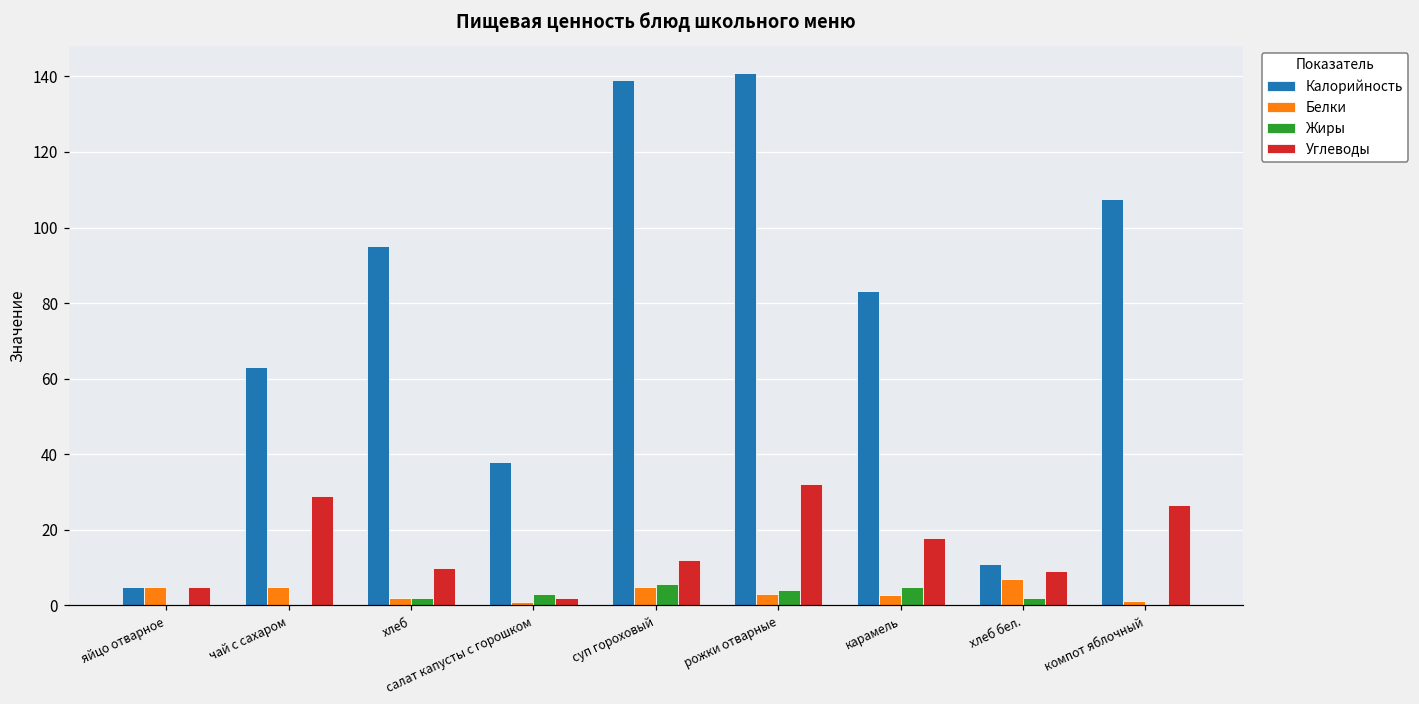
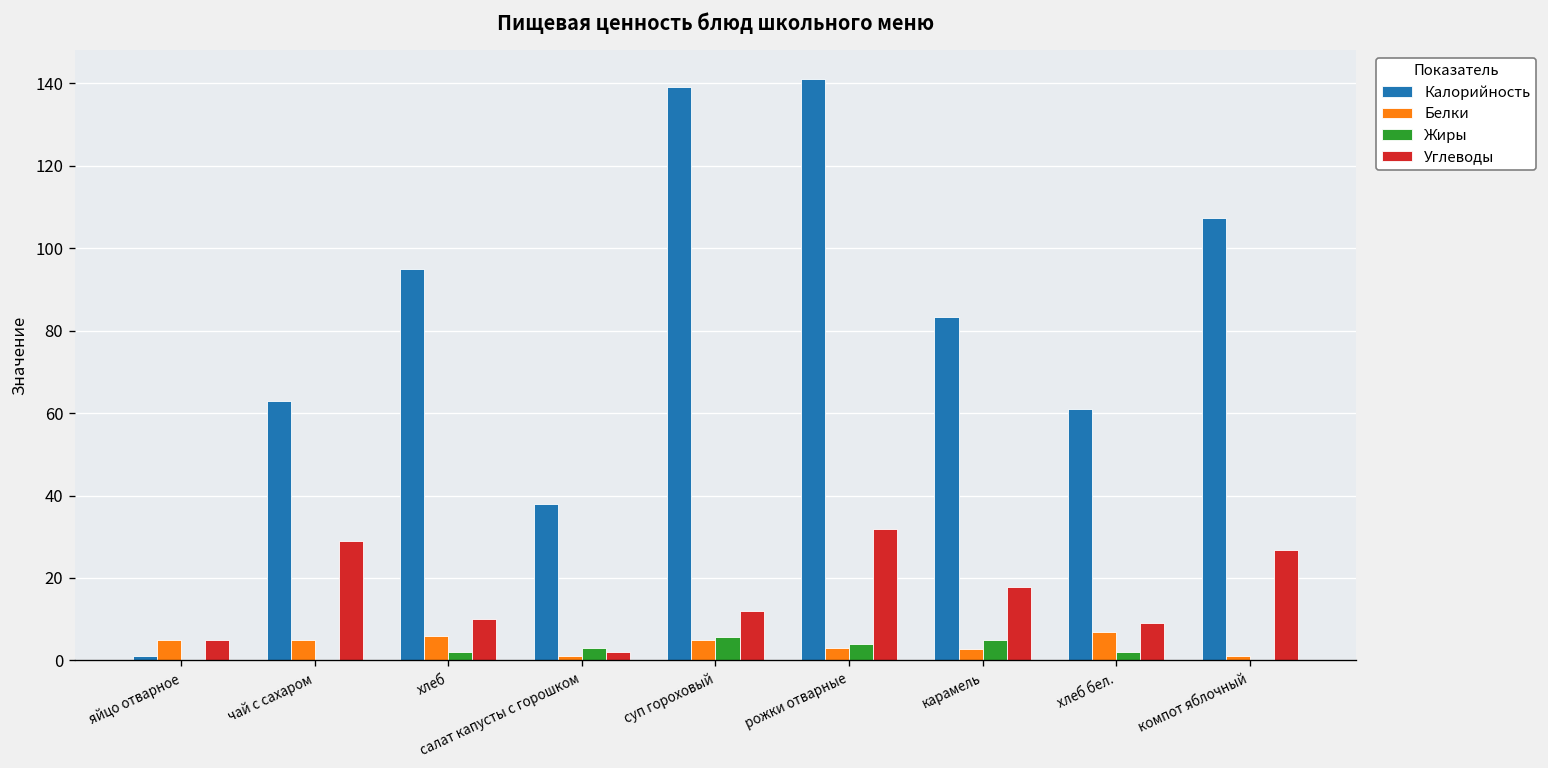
Калорийность, яйцо отварное: 5 -> 1
Белки, хлеб: 2 -> 6
Калорийность, хлеб бел.: 11 -> 61
